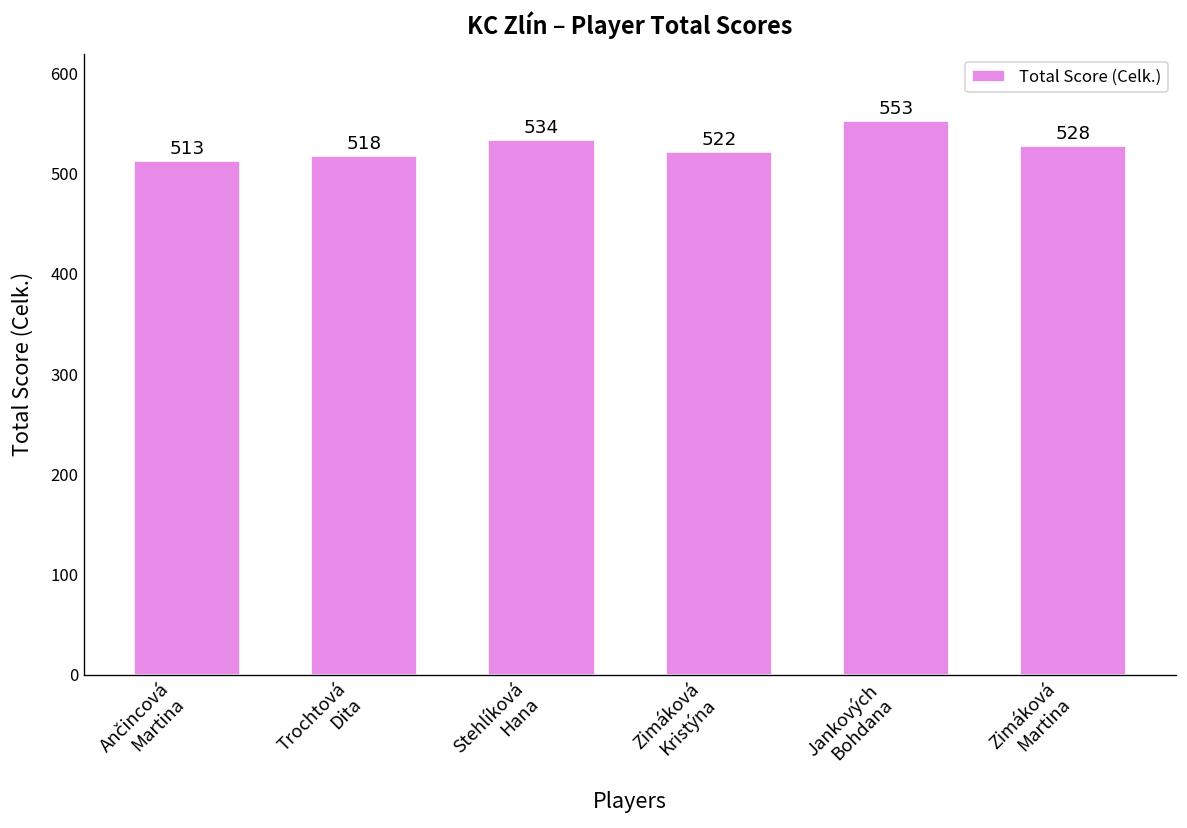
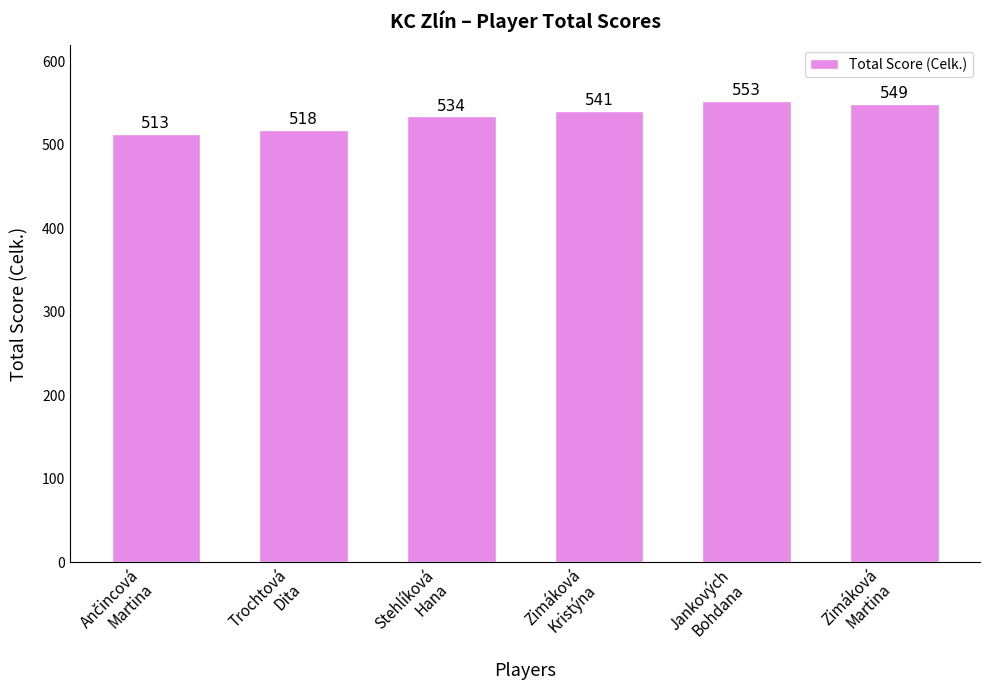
Zimáková Kristýna: 522 -> 541
Zimáková Martina: 528 -> 549
